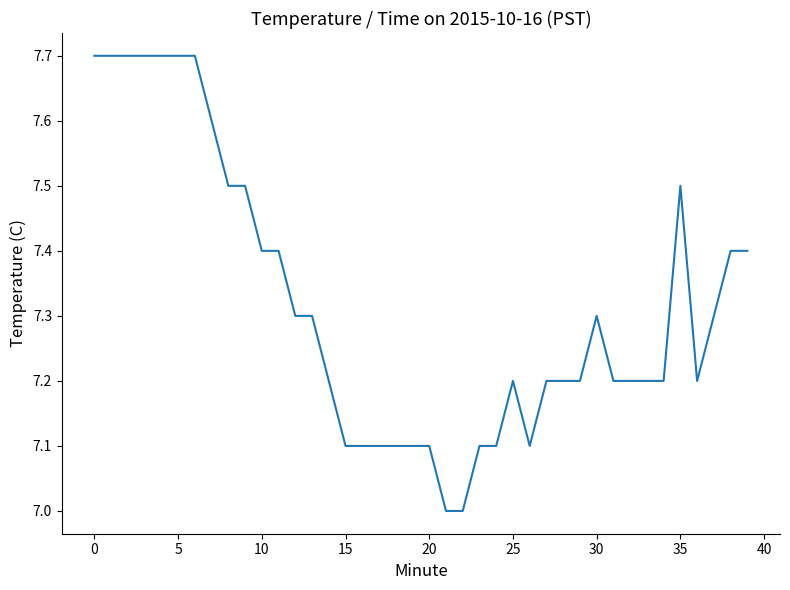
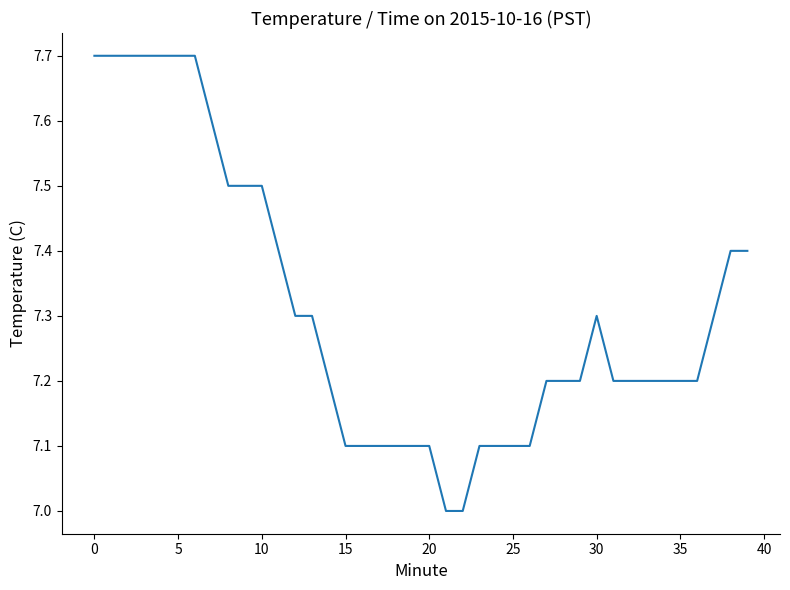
10: 7.4 -> 7.5
25: 7.2 -> 7.1
35: 7.5 -> 7.2
